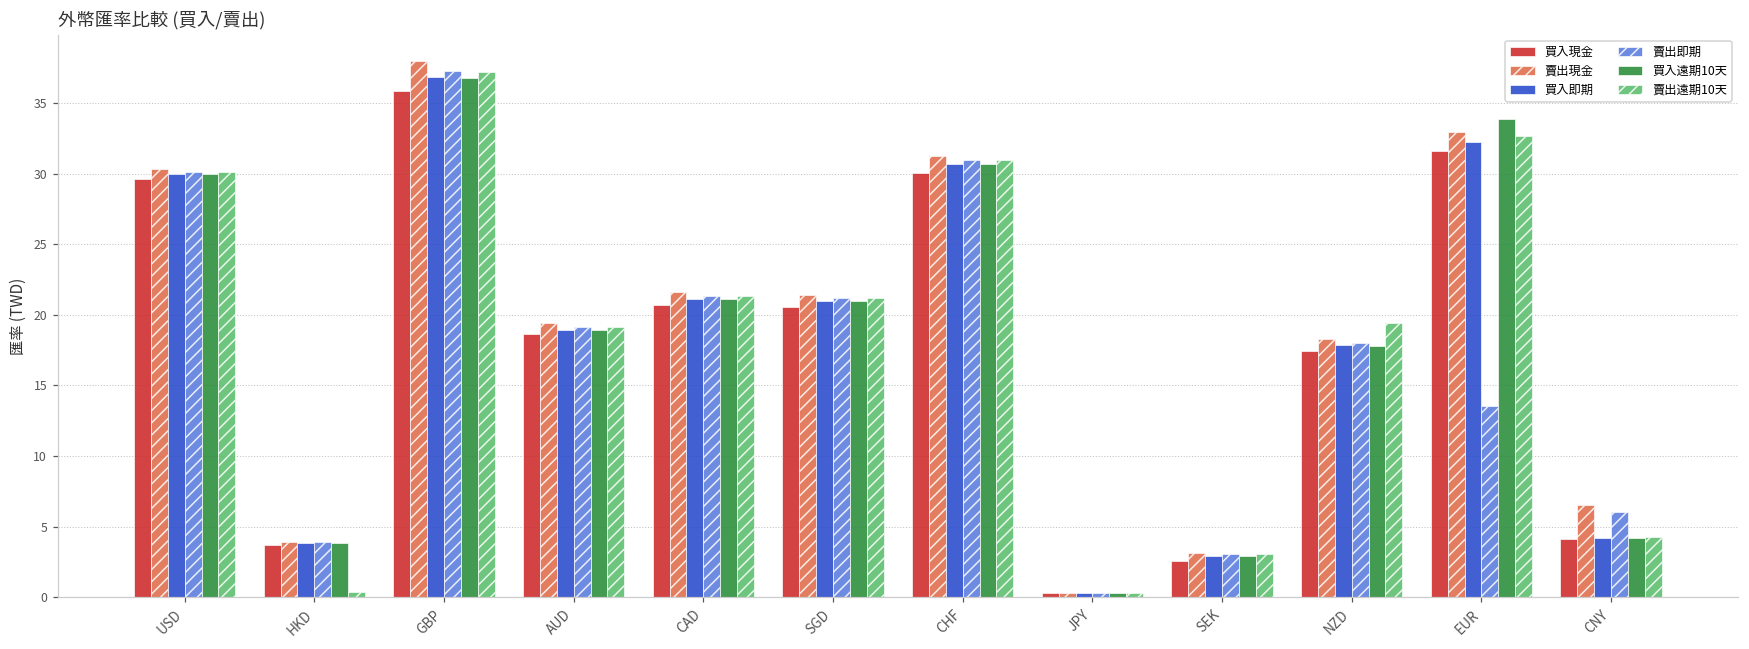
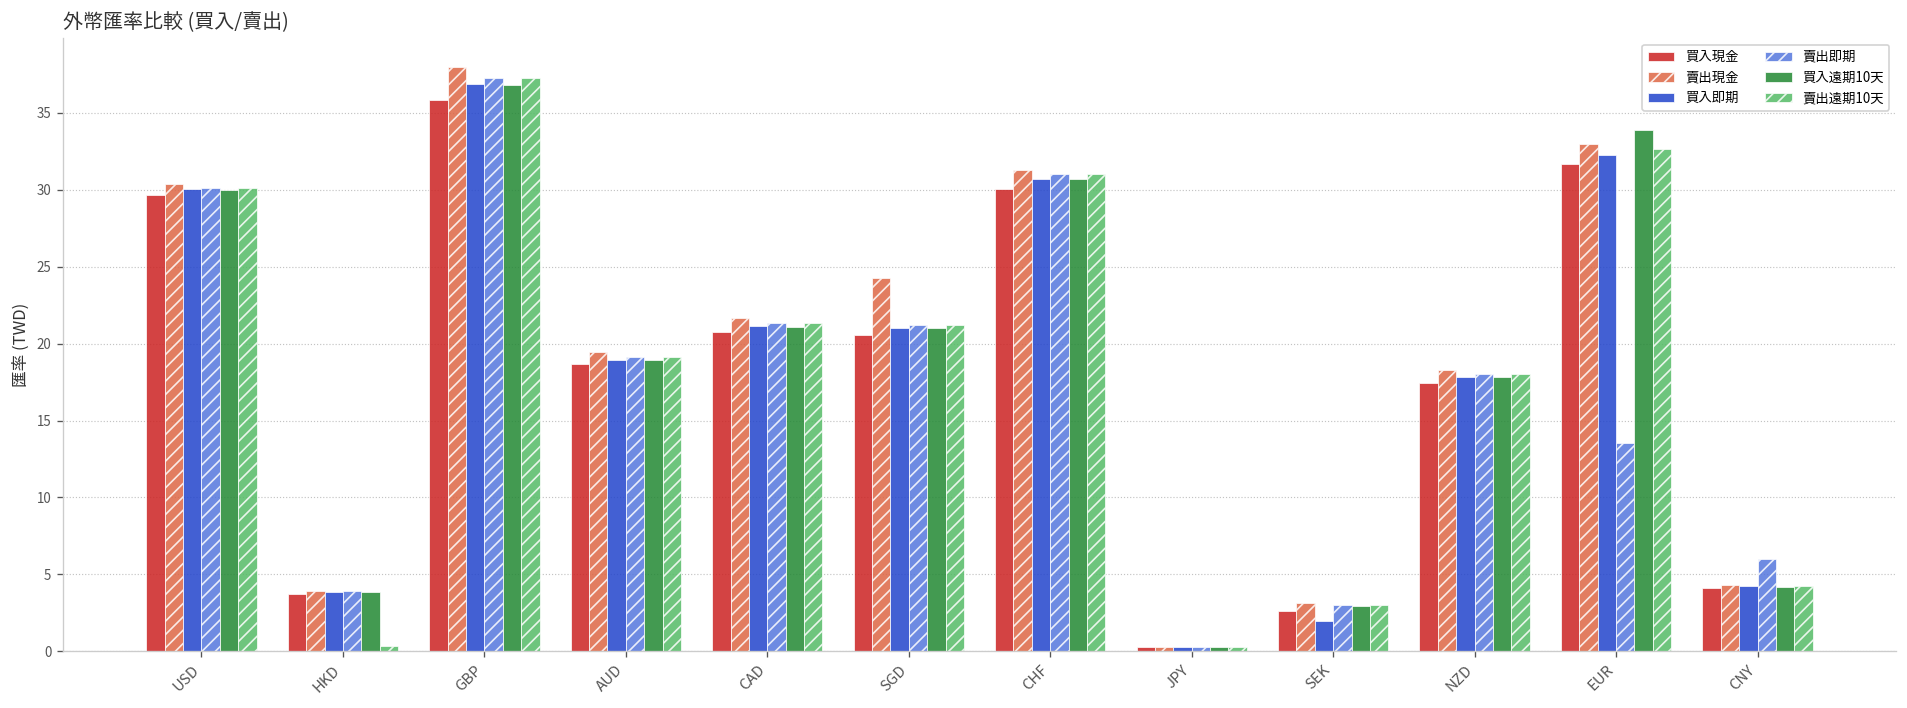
賣出現金, SGD: 21.4 -> 24.3
買入即期, SEK: 2.9 -> 2.0
賣出遠期10天, NZD: 19.4 -> 18.0
賣出現金, CNY: 6.5 -> 4.3
